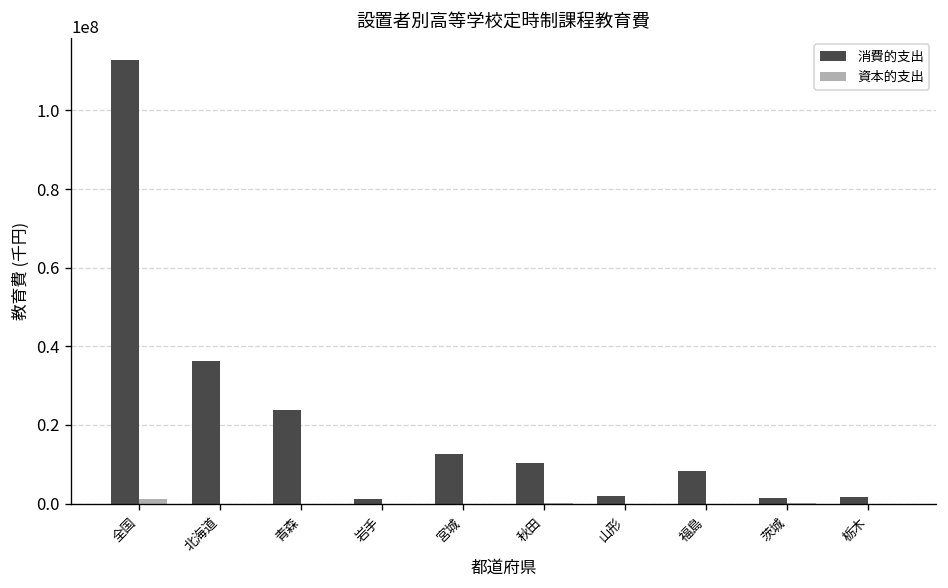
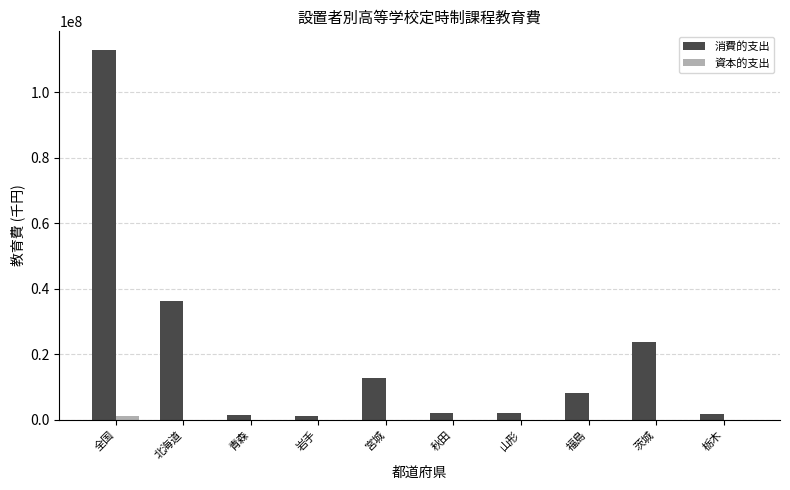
消費的支出, 青森: 24000000 -> 1000000
消費的支出, 秋田: 10000000 -> 2000000
消費的支出, 茨城: 1000000 -> 24000000
